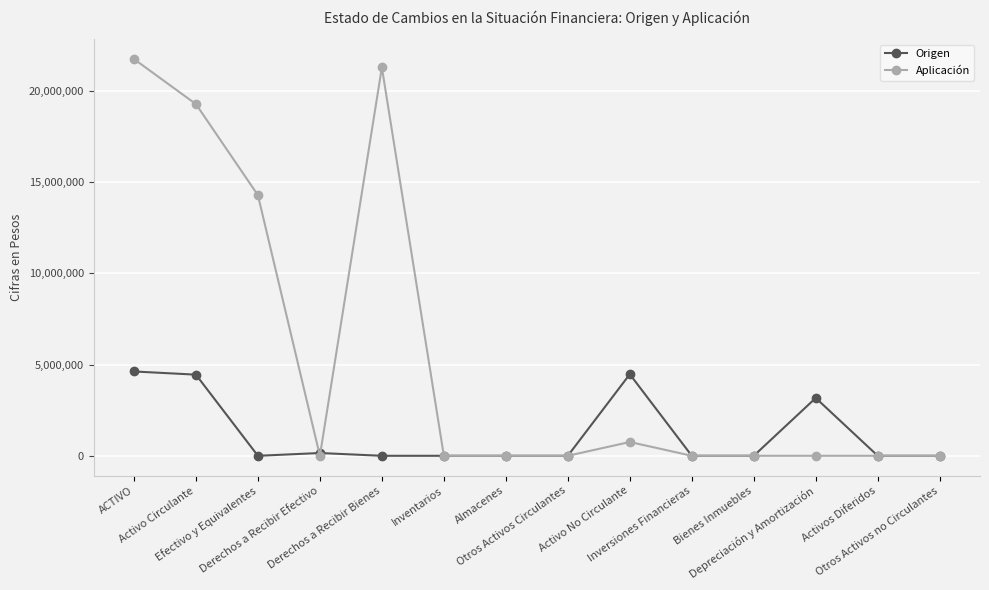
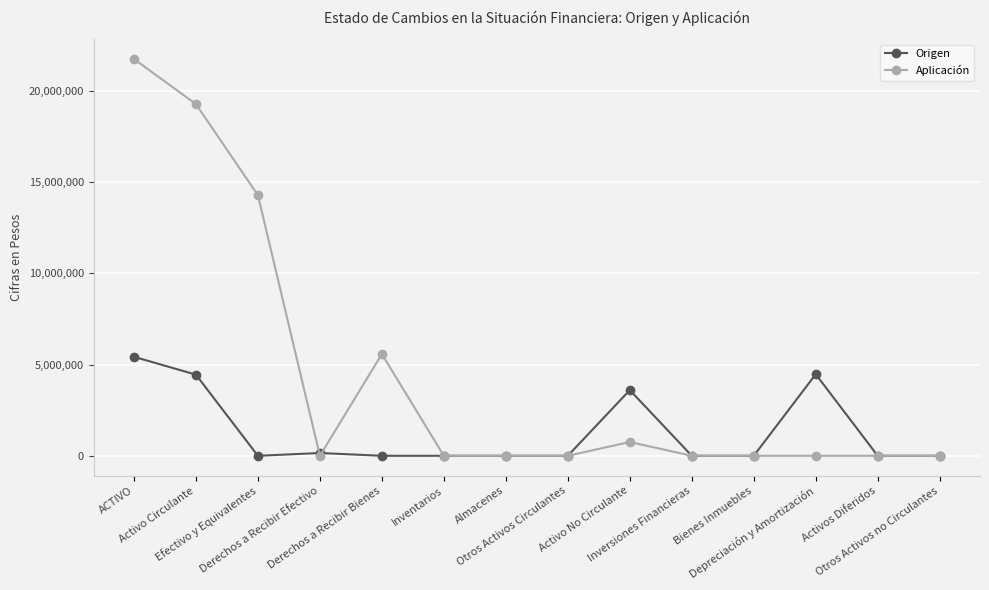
Origen, ACTIVO: 4,600,000 -> 5,400,000
Aplicación, Derechos a Recibir Bienes: 21,300,000 -> 5,600,000
Origen, Activo No Circulante: 4,500,000 -> 3,600,000
Origen, Depreciación y Amortización: 3,200,000 -> 4,500,000
